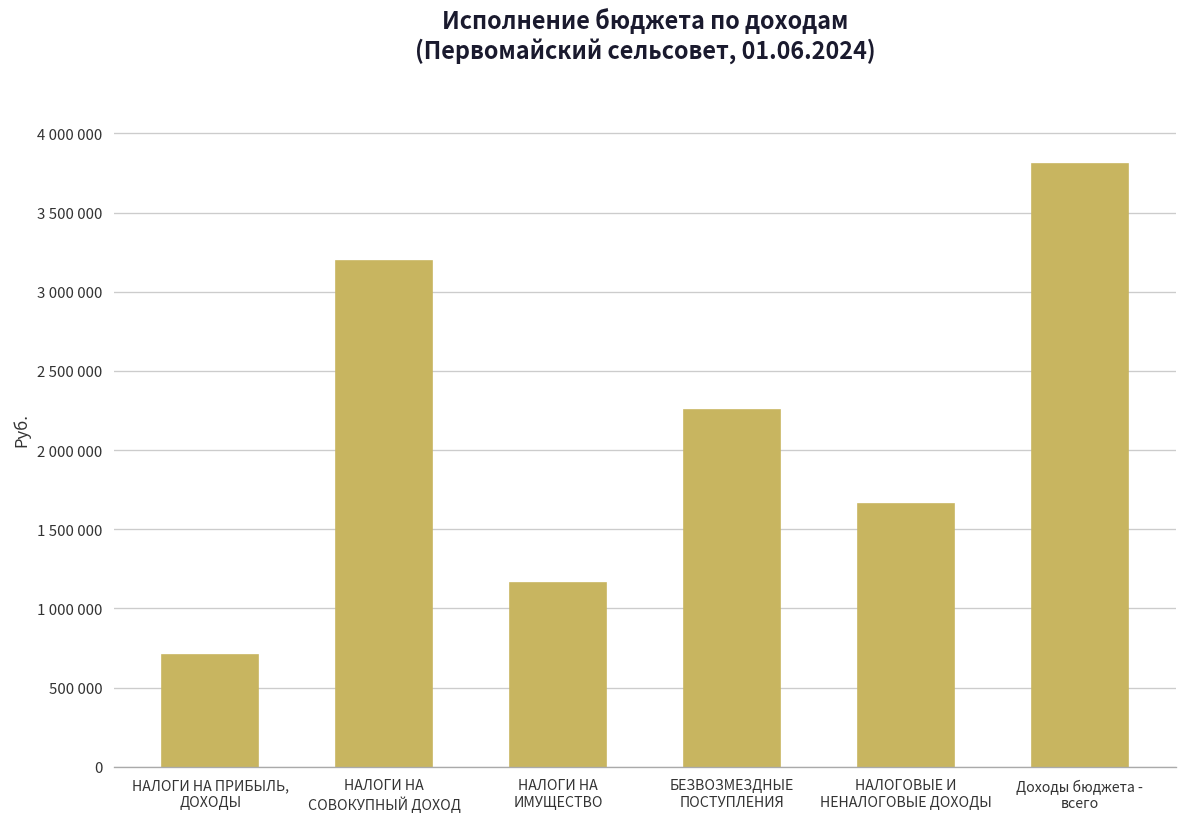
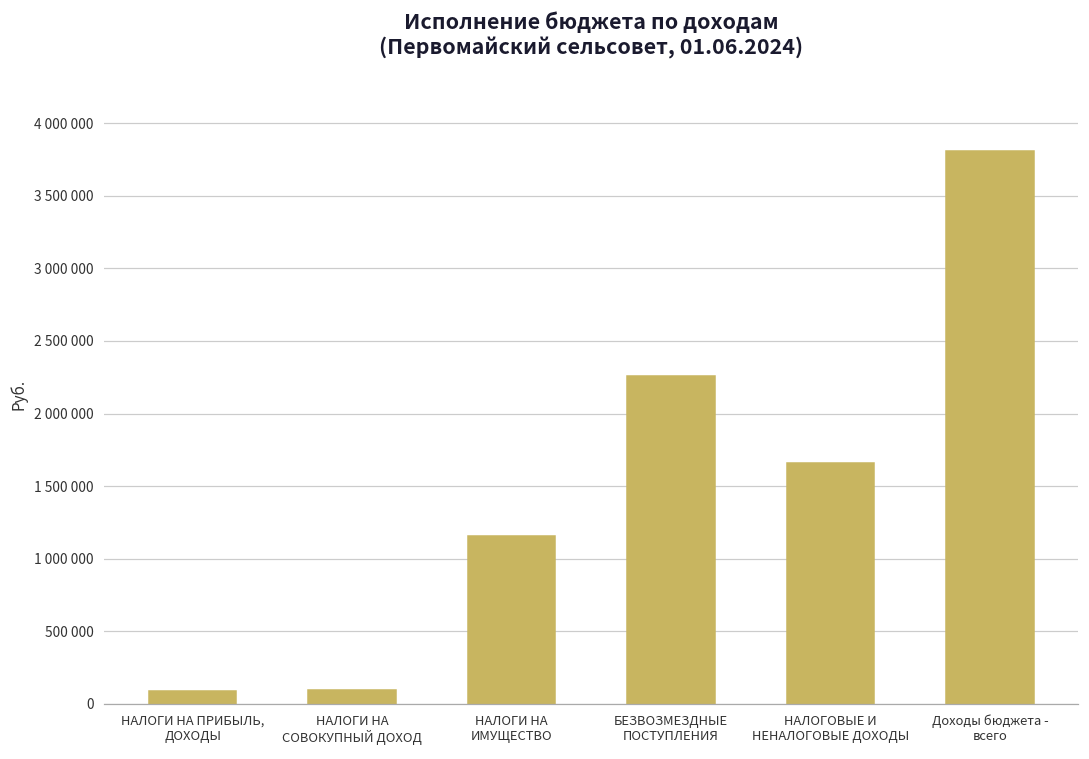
НАЛОГИ НА ПРИБЫЛЬ, ДОХОДЫ: 710000 -> 90000
НАЛОГИ НА СОВОКУПНЫЙ ДОХОД: 3200000 -> 100000
